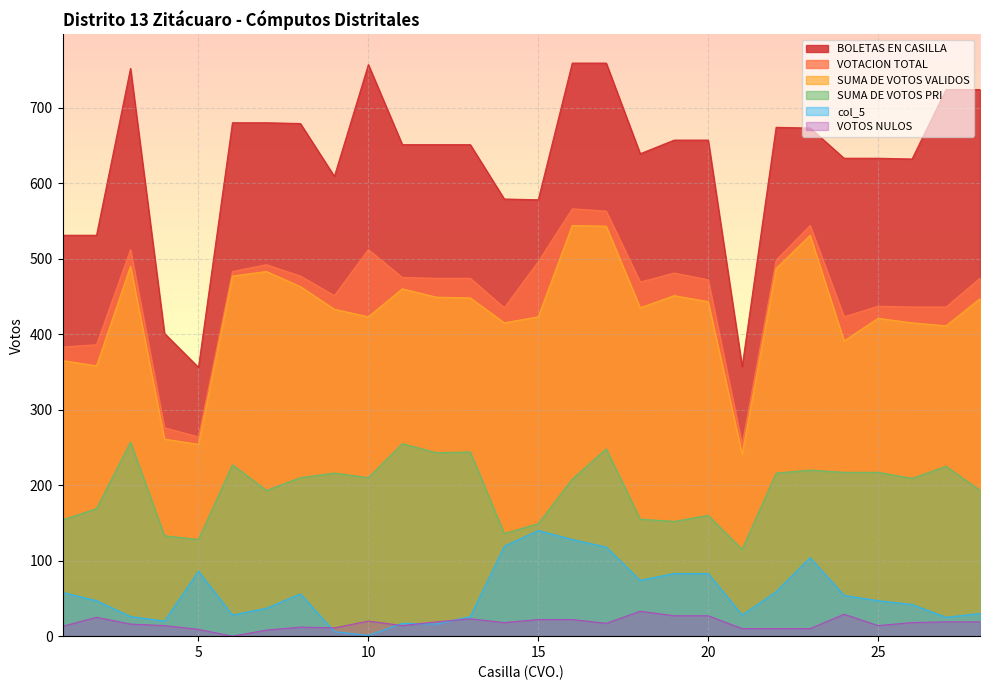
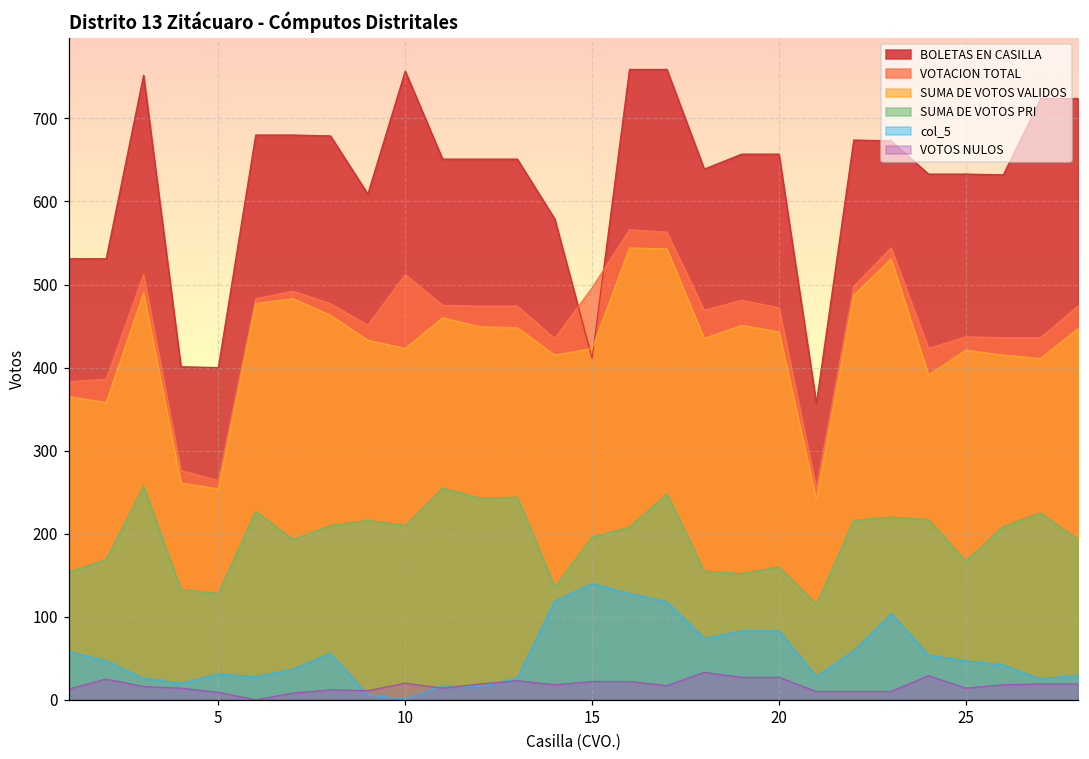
BOLETAS EN CASILLA, 5: 360 -> 400
col_5, 5: 90 -> 30
BOLETAS EN CASILLA, 15: 580 -> 410
SUMA DE VOTOS PRI, 15: 150 -> 200
SUMA DE VOTOS PRI, 25: 220 -> 170
